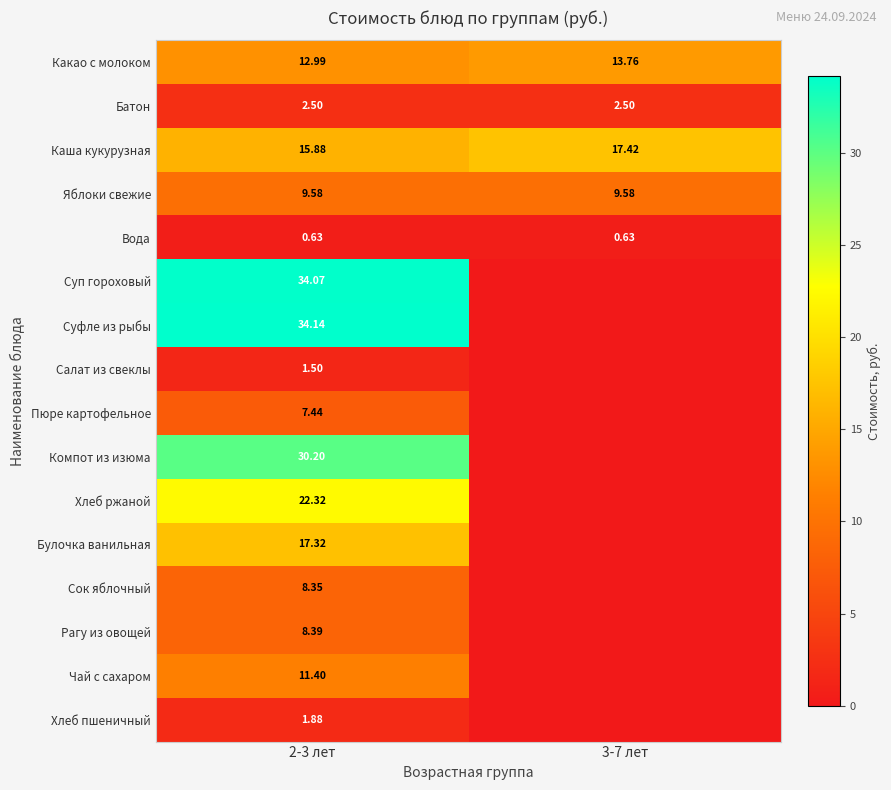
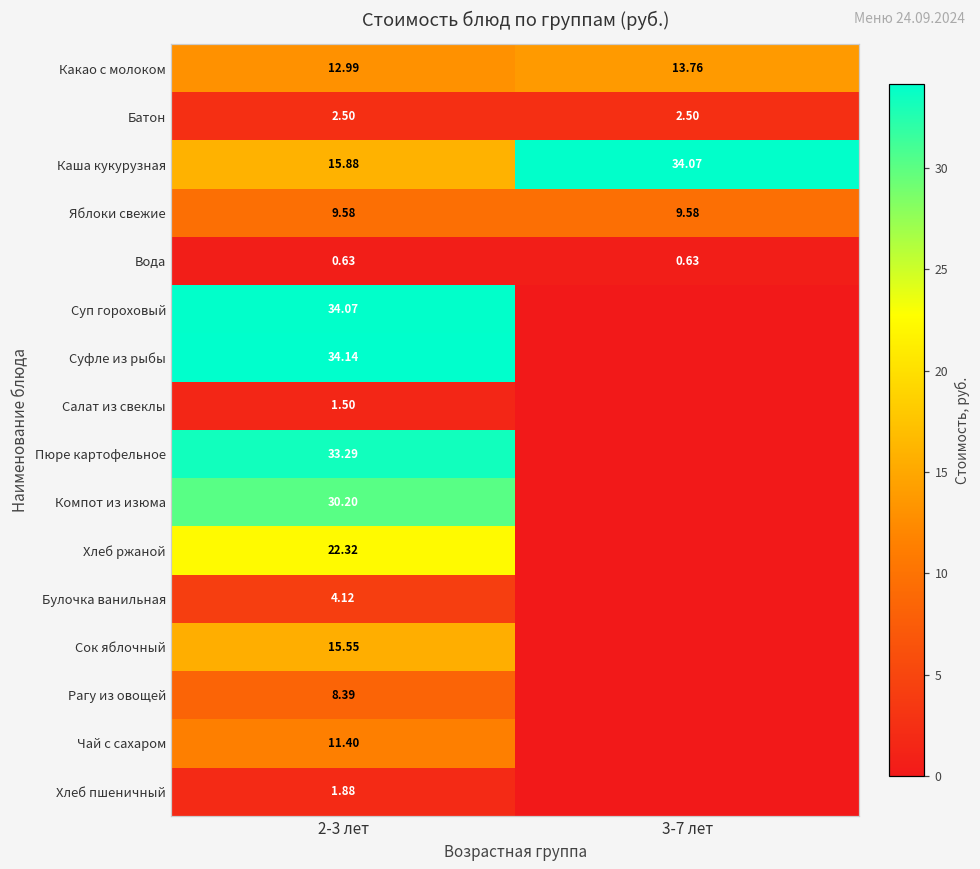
Каша кукурузная, 3-7 лет: 17.42 -> 34.07
Пюре картофельное, 2-3 лет: 7.44 -> 33.29
Булочка ванильная, 2-3 лет: 17.32 -> 4.12
Сок яблочный, 2-3 лет: 8.35 -> 15.55
